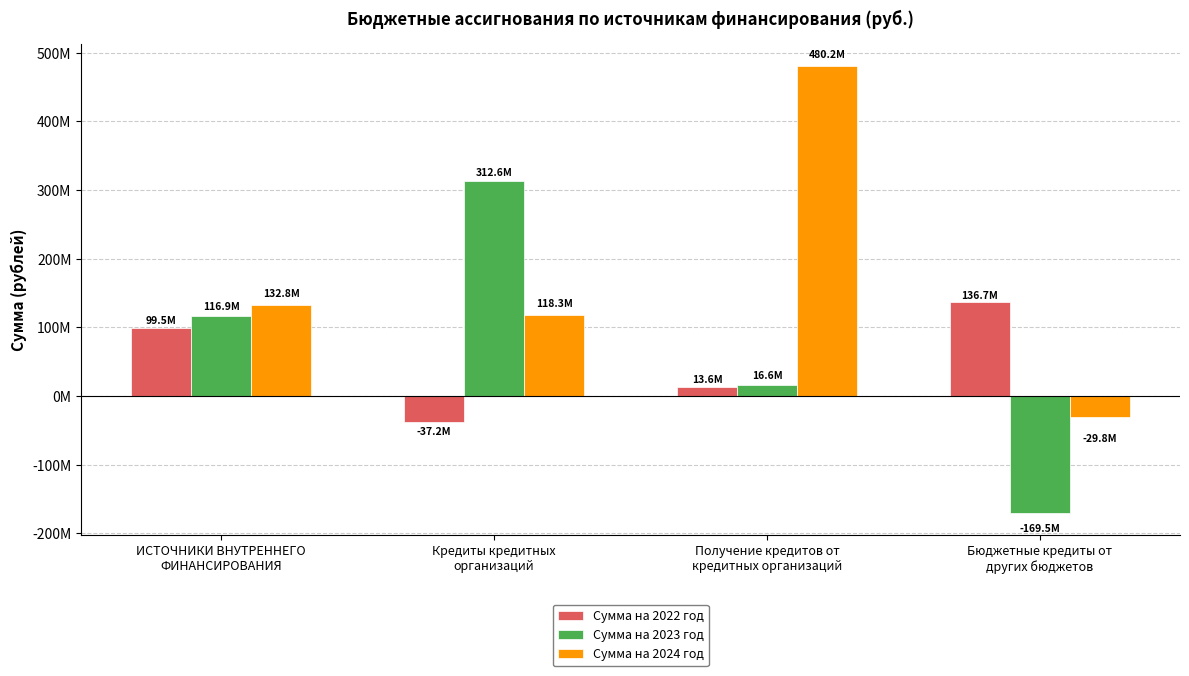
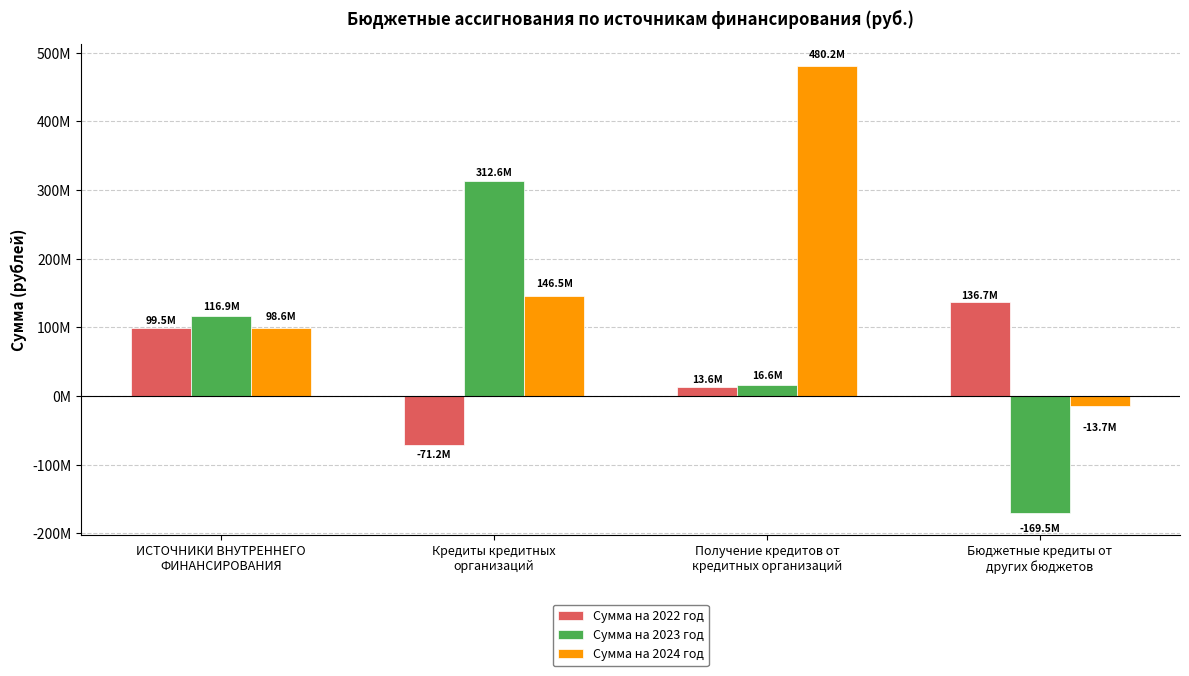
Сумма на 2024 год, ИСТОЧНИКИ ВНУТРЕННЕГО ФИНАНСИРОВАНИЯ: 132.8M -> 98.6M
Сумма на 2022 год, Кредиты кредитных организаций: -37.2M -> -71.2M
Сумма на 2024 год, Кредиты кредитных организаций: 118.3M -> 146.5M
Сумма на 2024 год, Бюджетные кредиты от других бюджетов: -29.8M -> -13.7M
